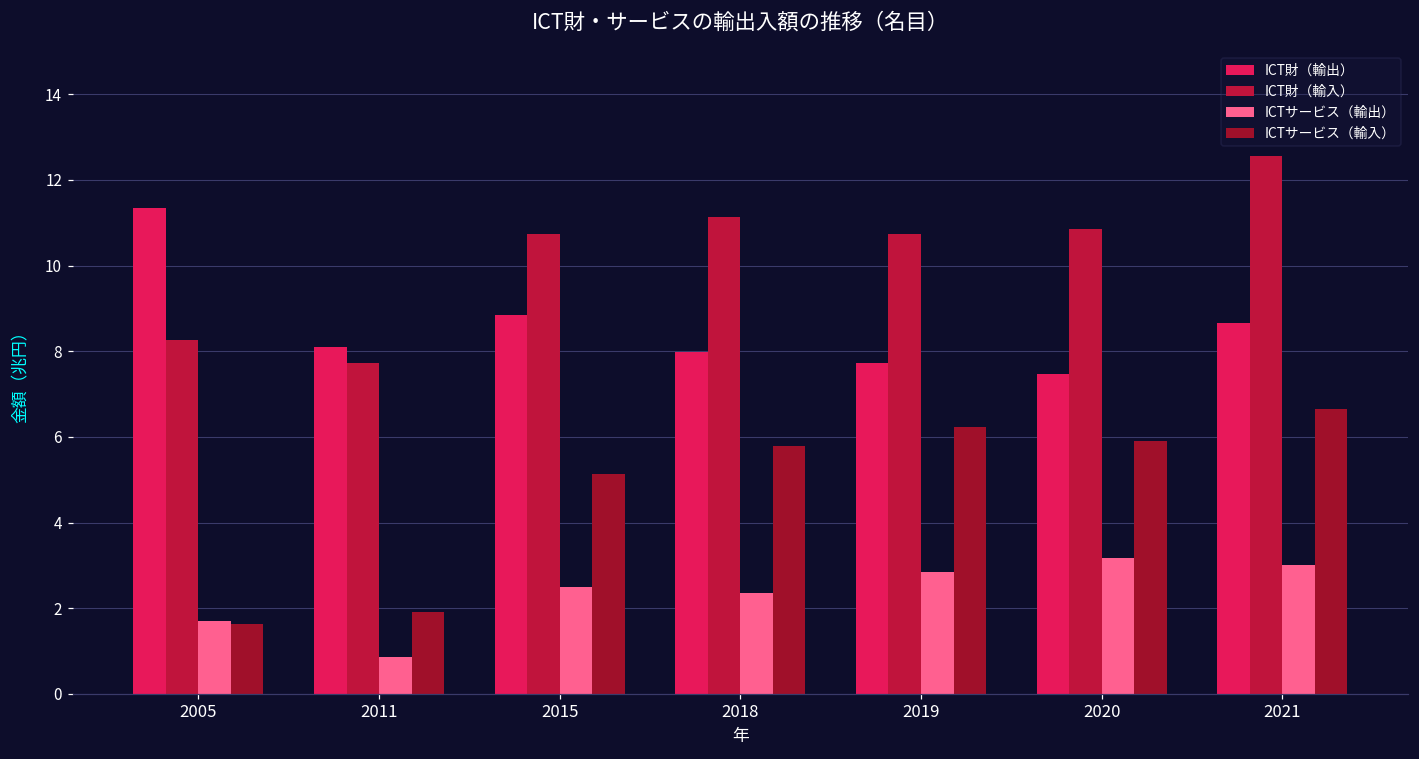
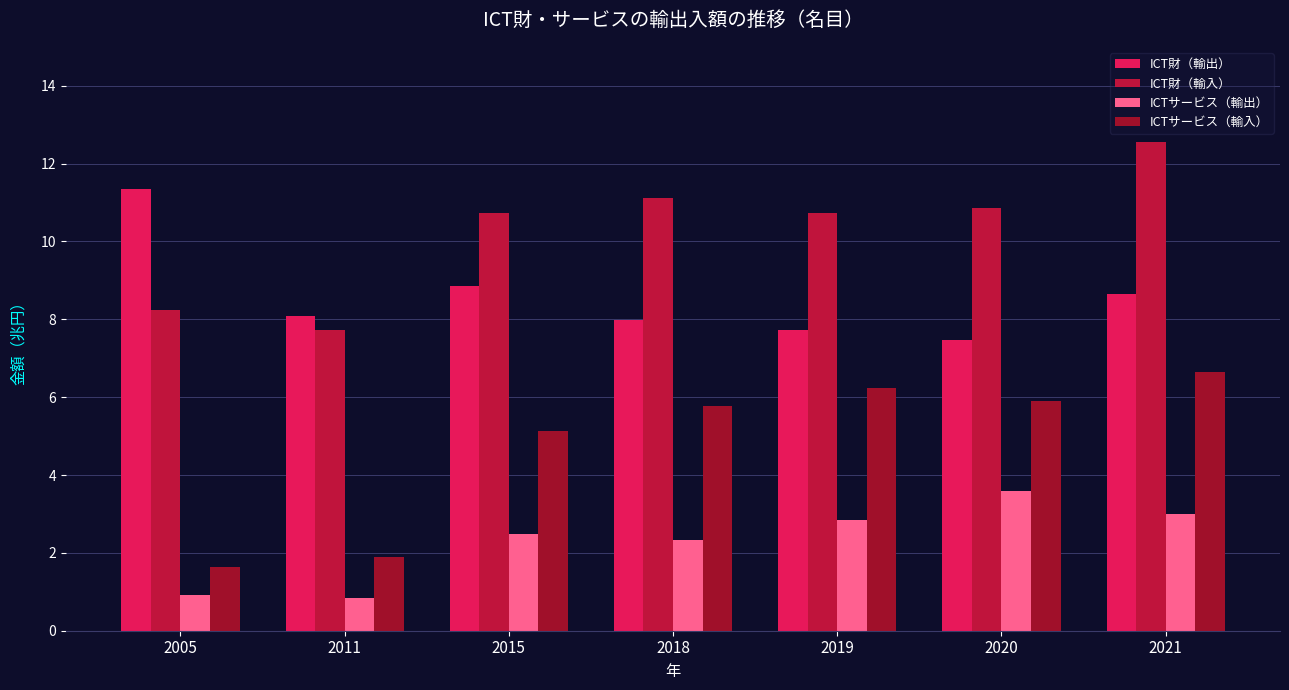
ICTサービス（輸出）, 2005: 1.7 -> 0.9
ICTサービス（輸出）, 2020: 3.2 -> 3.6
